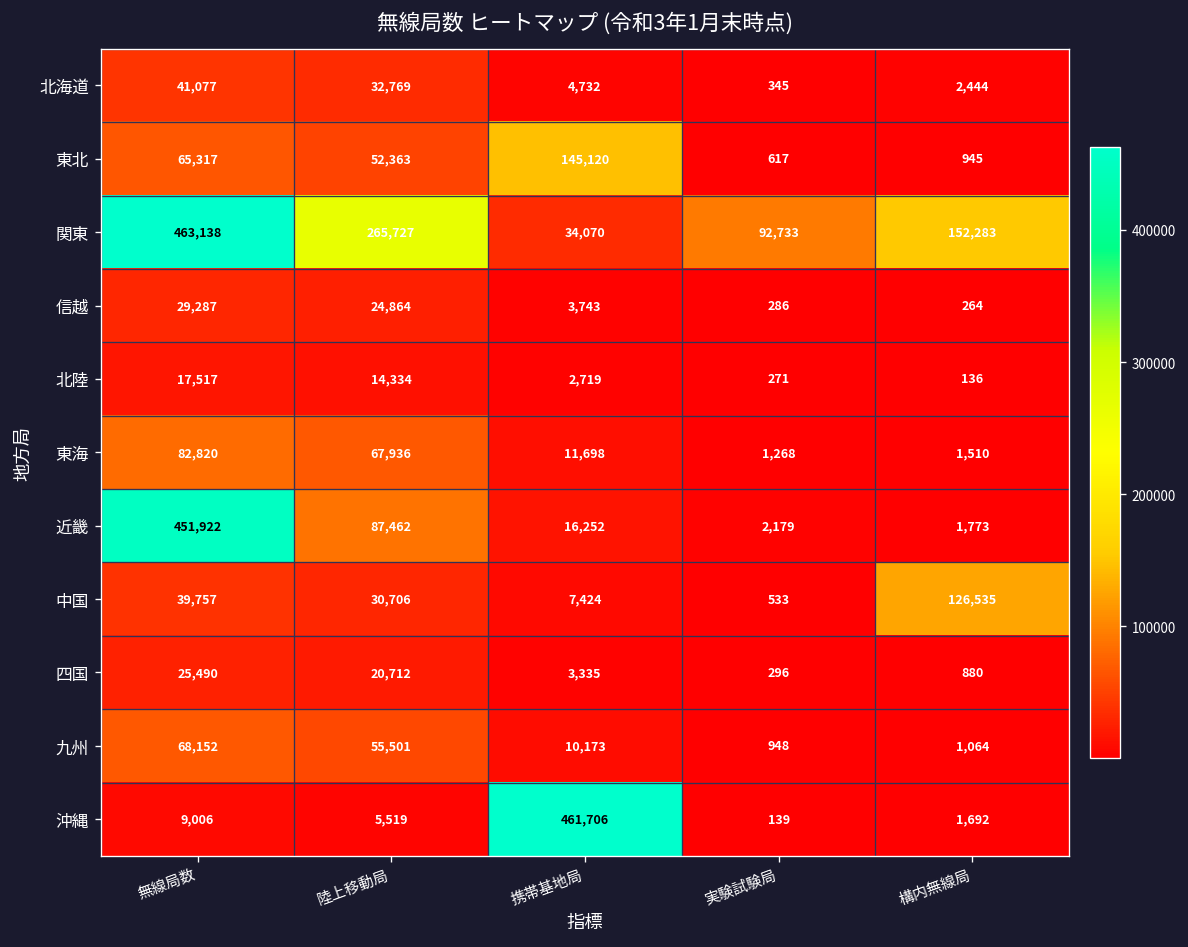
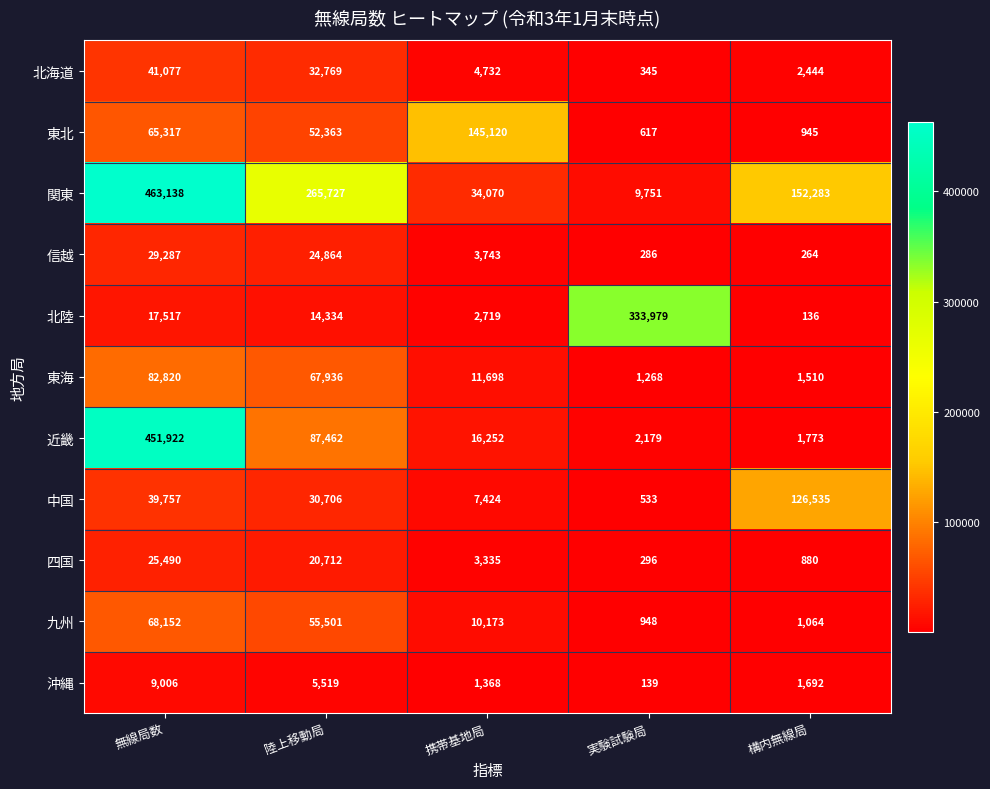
関東, 実験試験局: 92,733 -> 9,751
北陸, 実験試験局: 271 -> 333,979
沖縄, 携帯基地局: 461,706 -> 1,368
